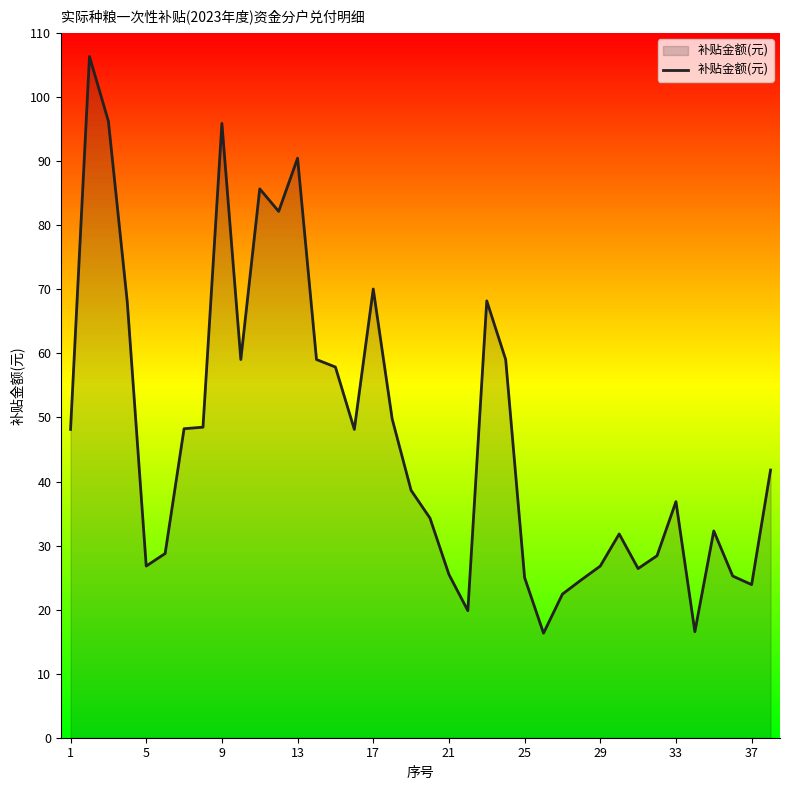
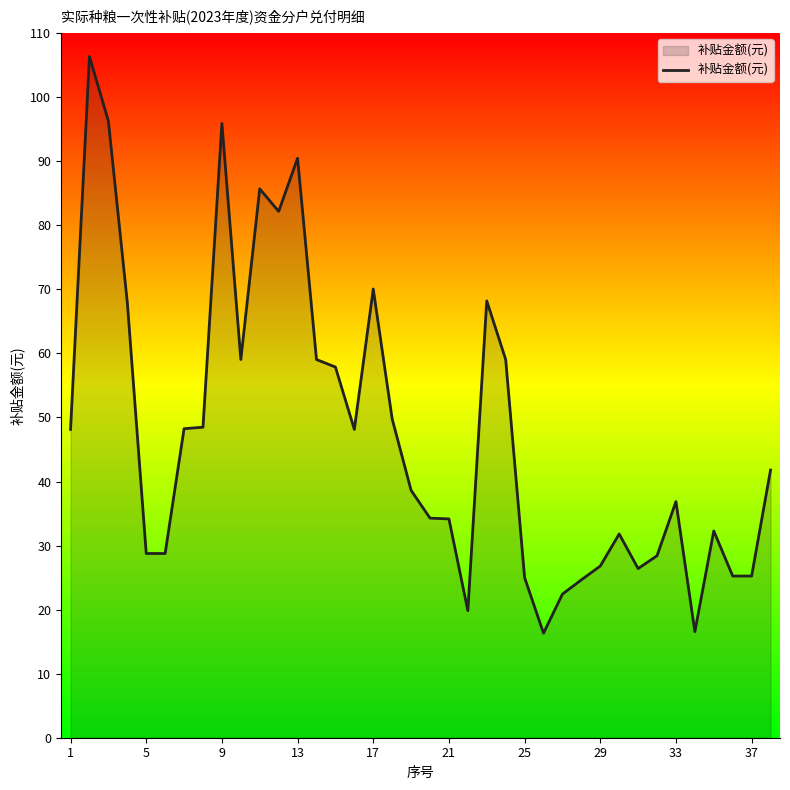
5: 27 -> 29
21: 25 -> 34
37: 24 -> 25
